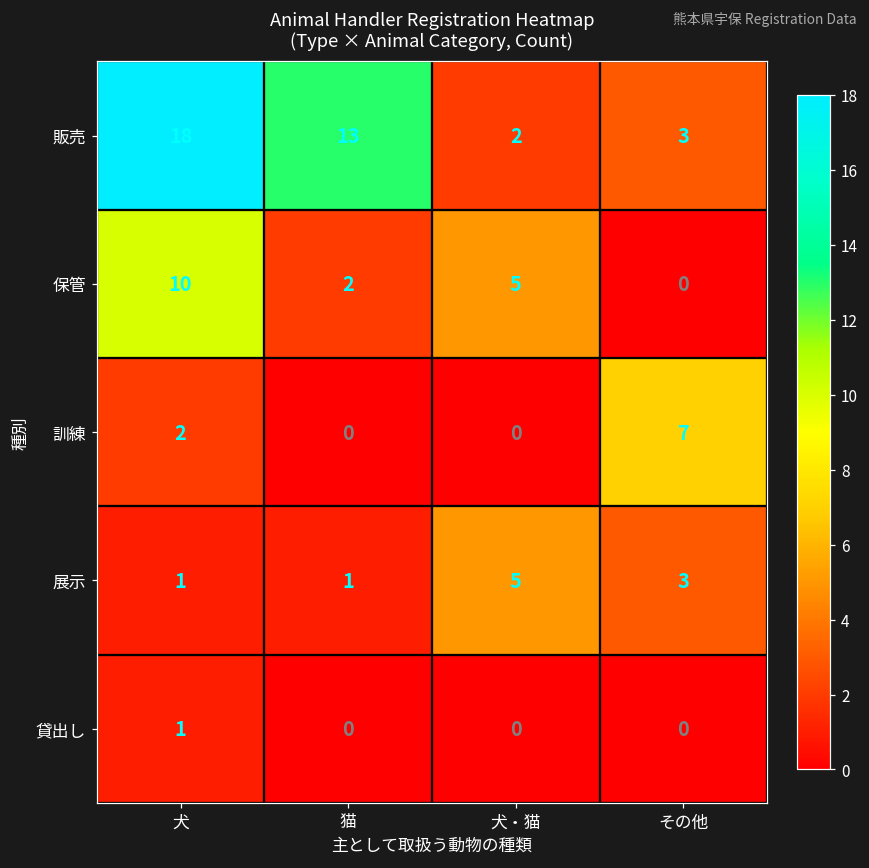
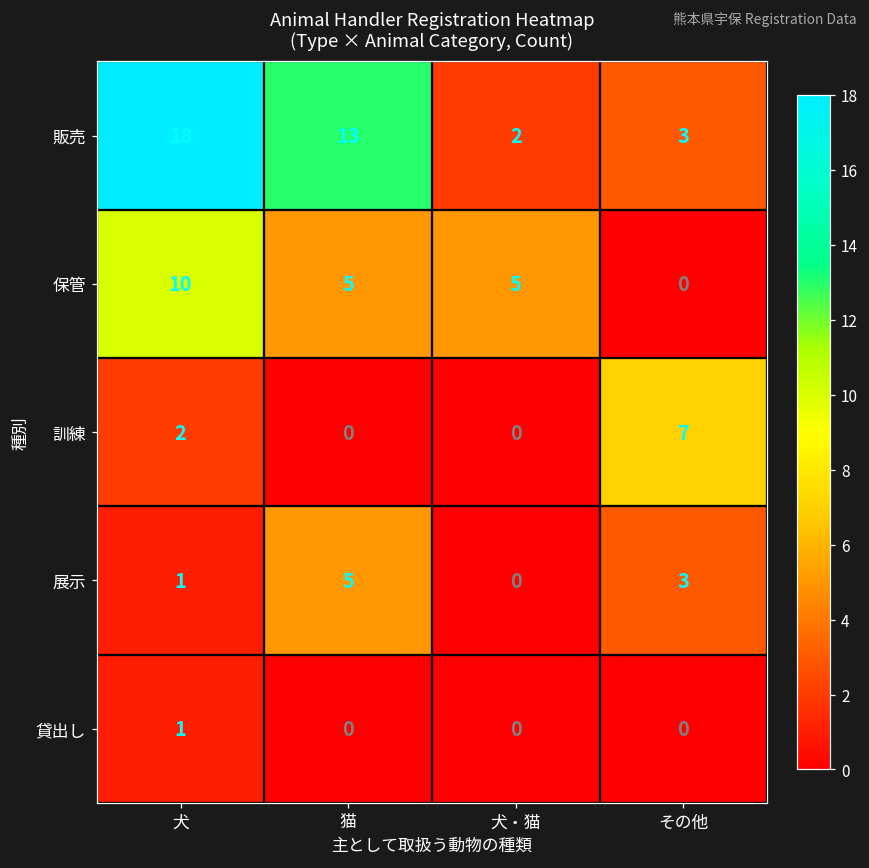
保管, 猫: 2 -> 5
展示, 猫: 1 -> 5
展示, 犬・猫: 5 -> 0
